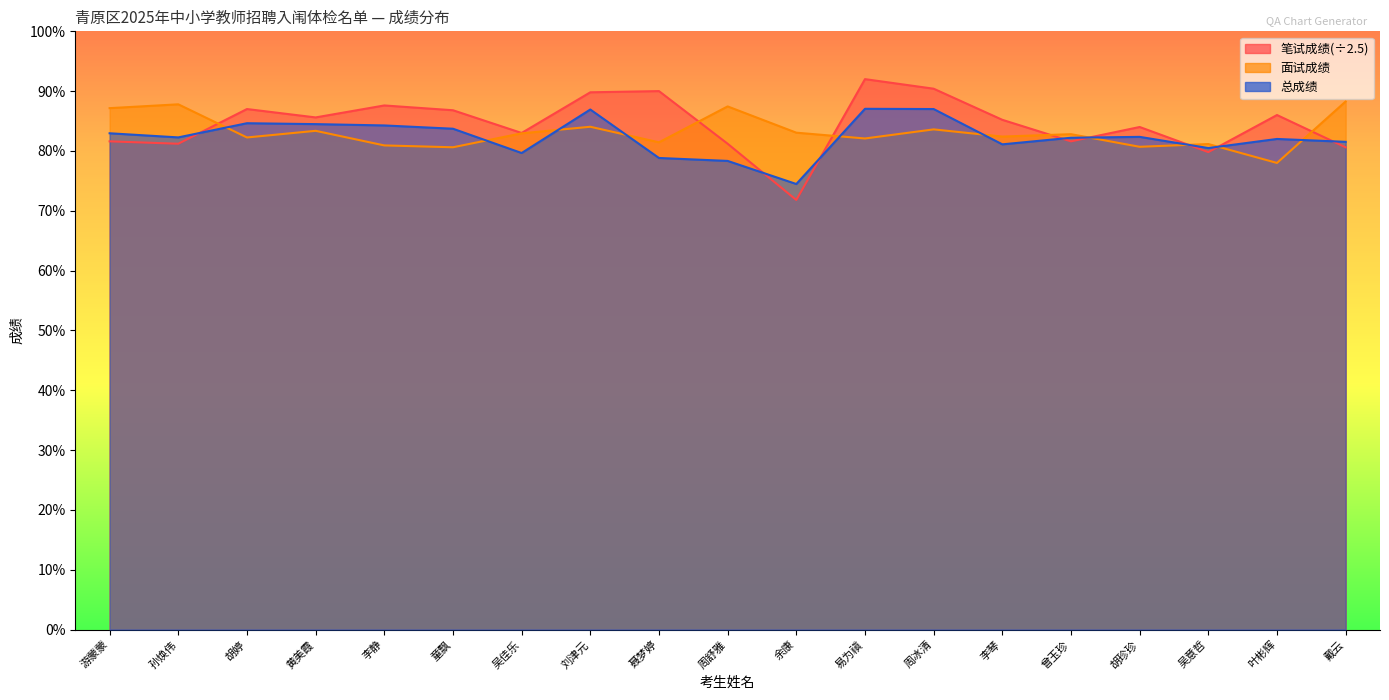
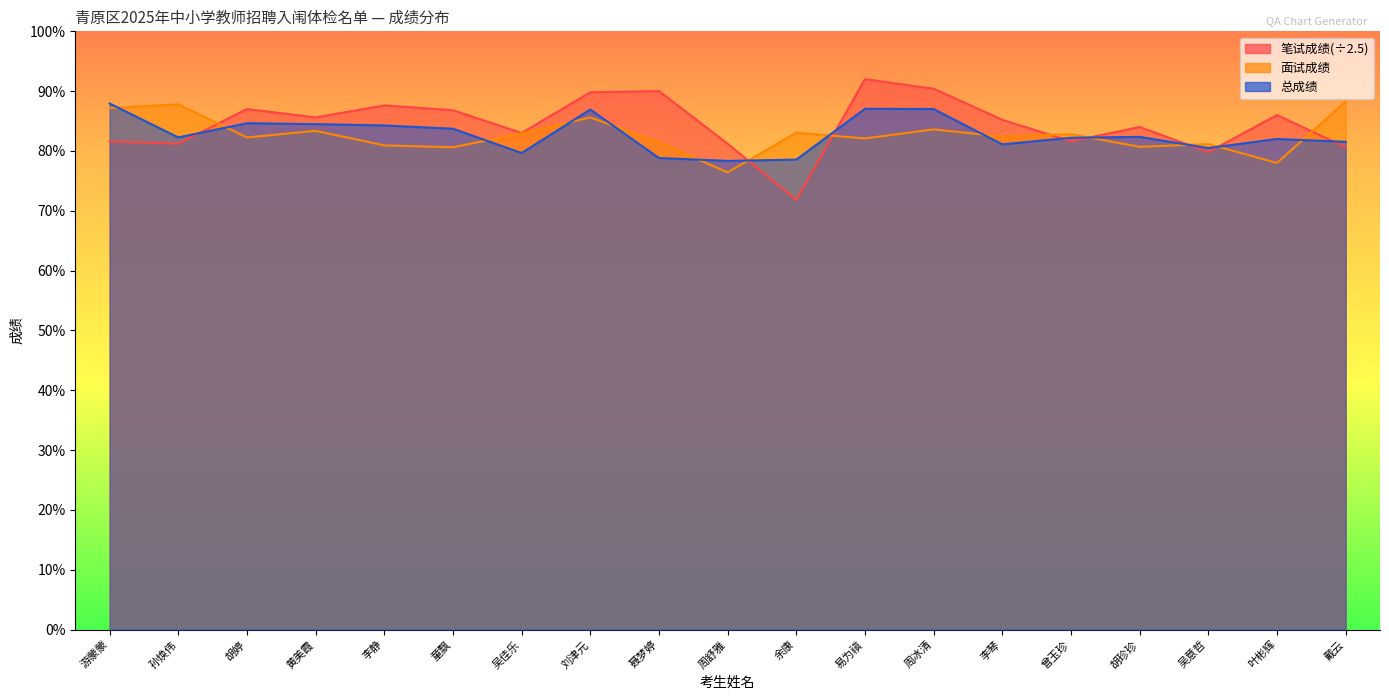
总成绩, 游蒙蒙: 83% -> 88%
面试成绩, 刘津元: 84% -> 86%
面试成绩, 周舒雅: 87% -> 76%
总成绩, 余康: 74% -> 79%
